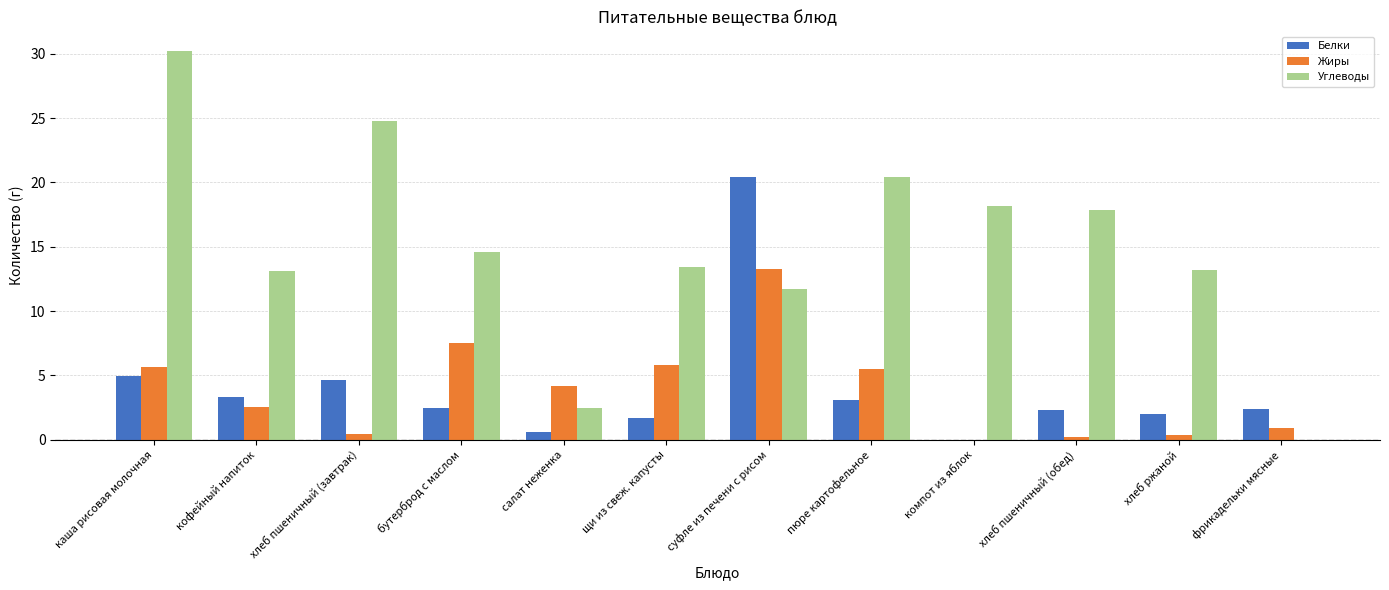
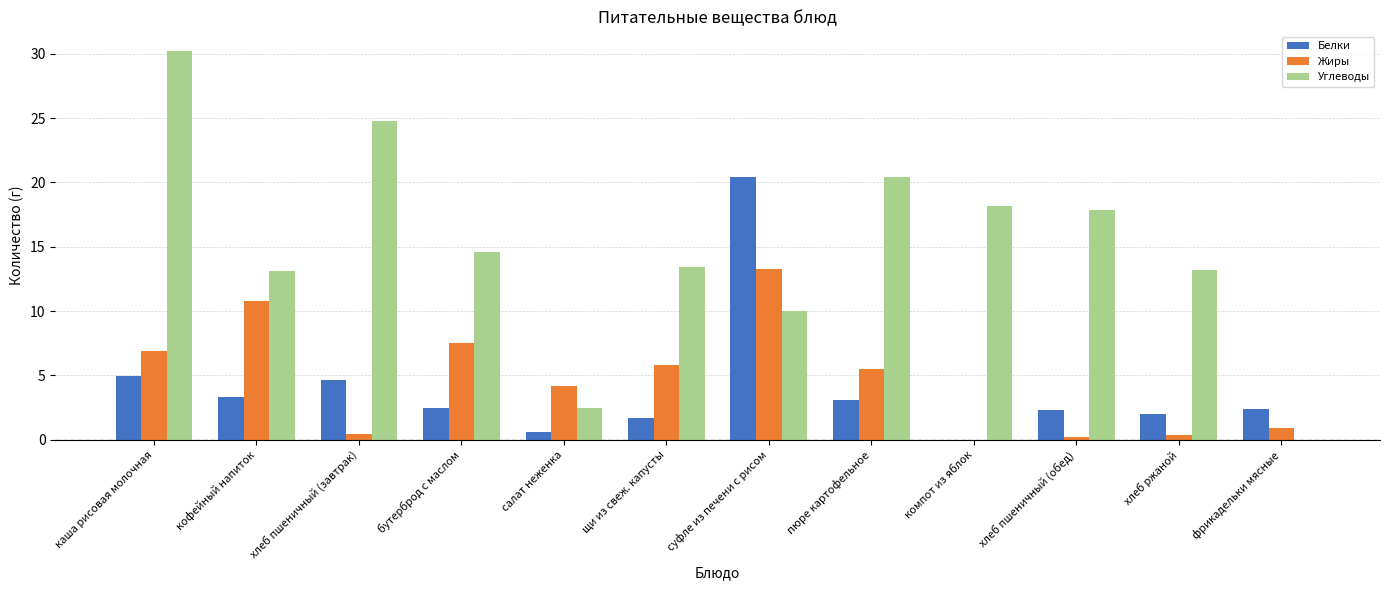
Жиры, каша рисовая молочная: 5.7 -> 6.9
Жиры, кофейный напиток: 2.6 -> 10.8
Углеводы, суфле из печени с рисом: 11.7 -> 10.0
